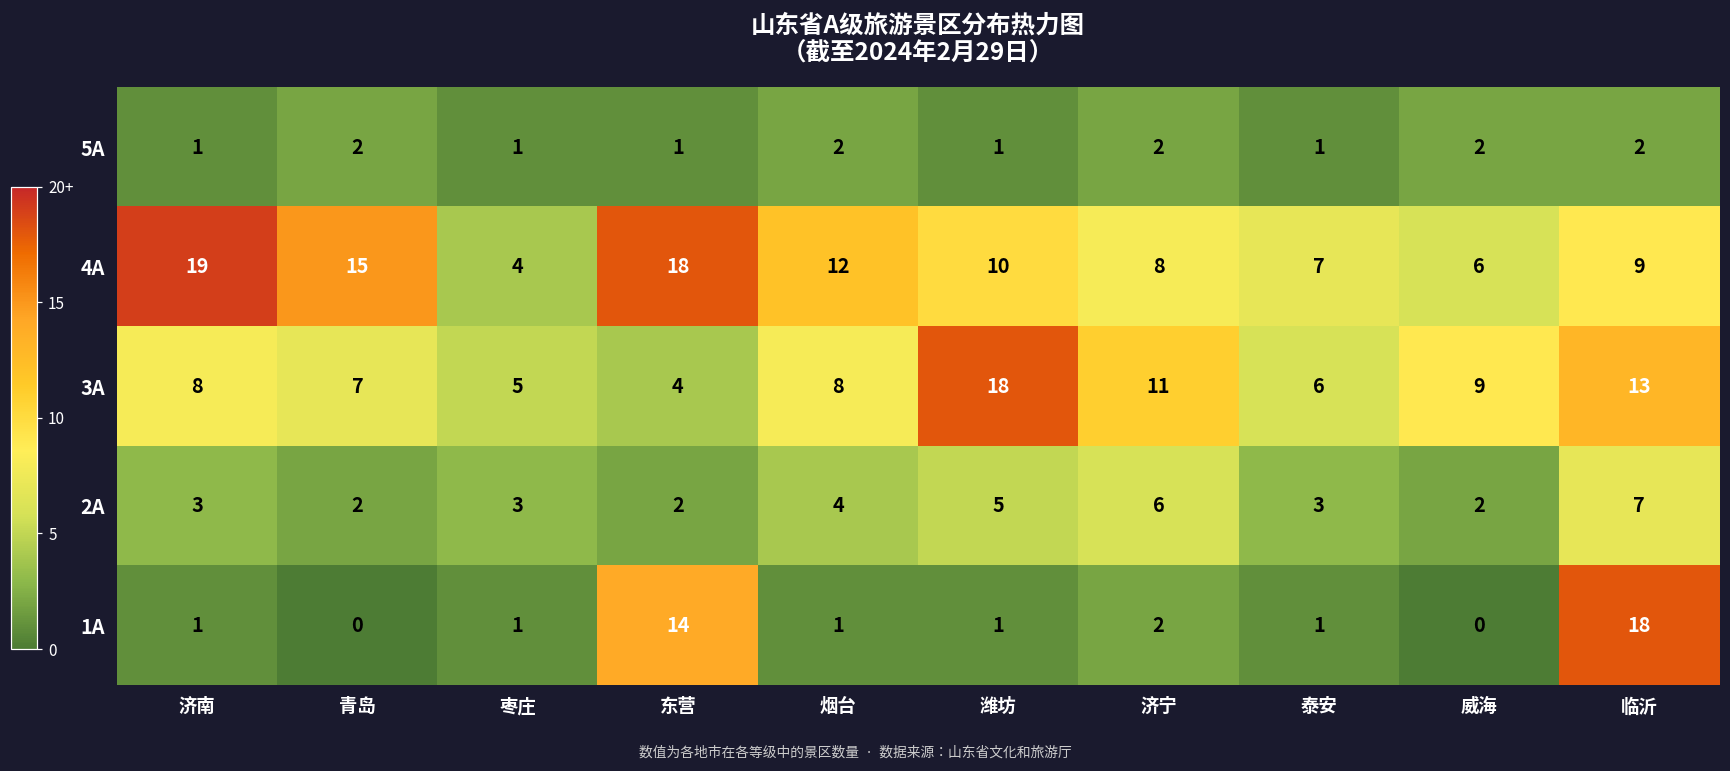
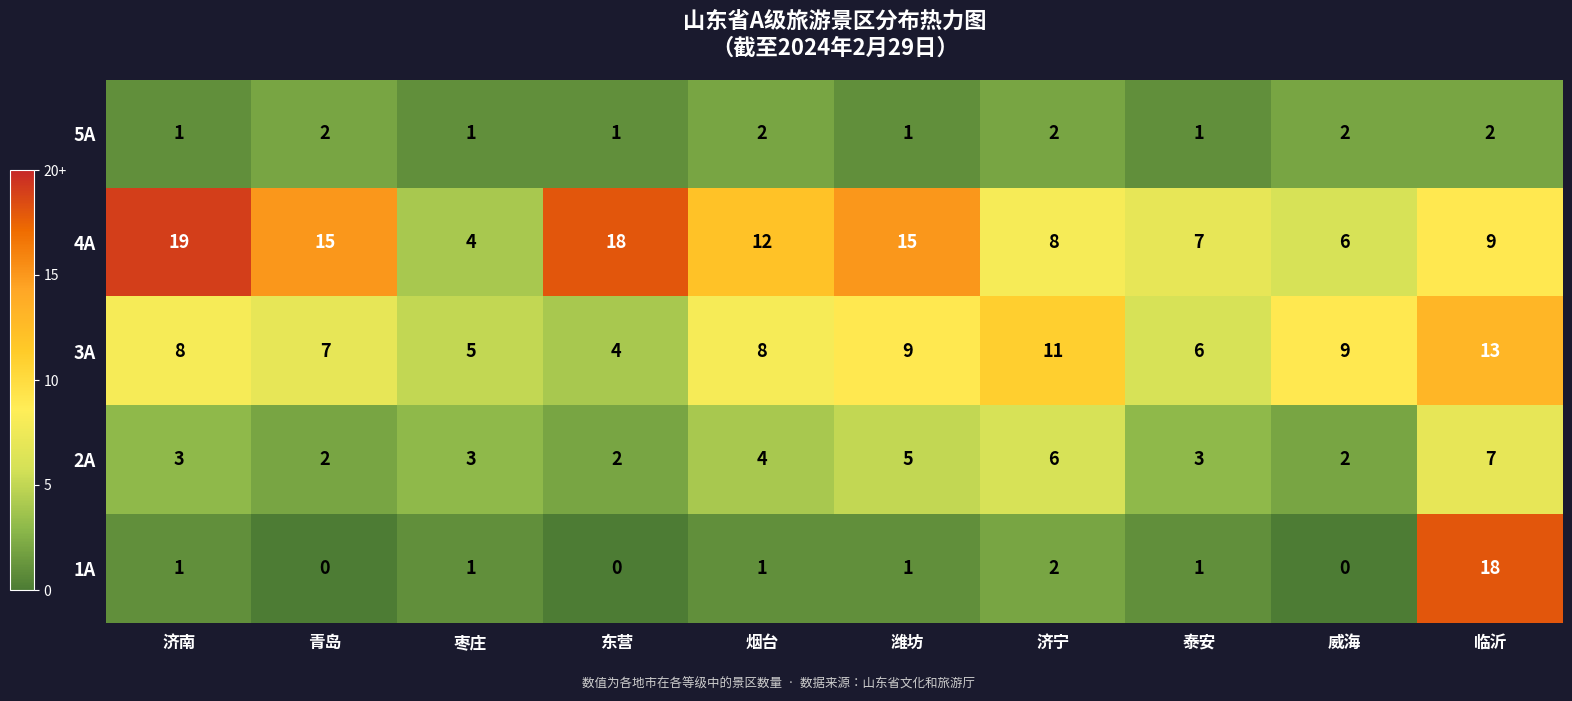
4A, 潍坊: 10 -> 15
3A, 潍坊: 18 -> 9
1A, 东营: 14 -> 0
